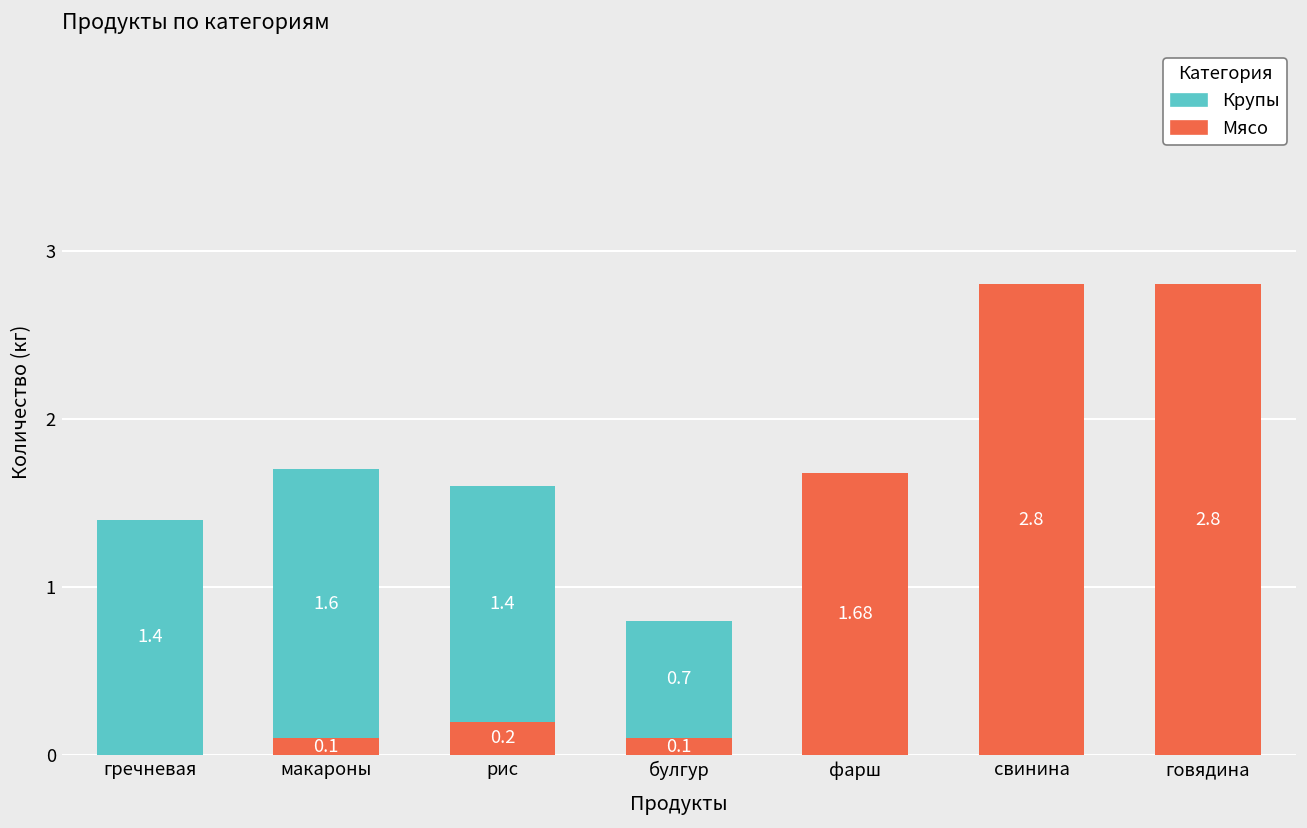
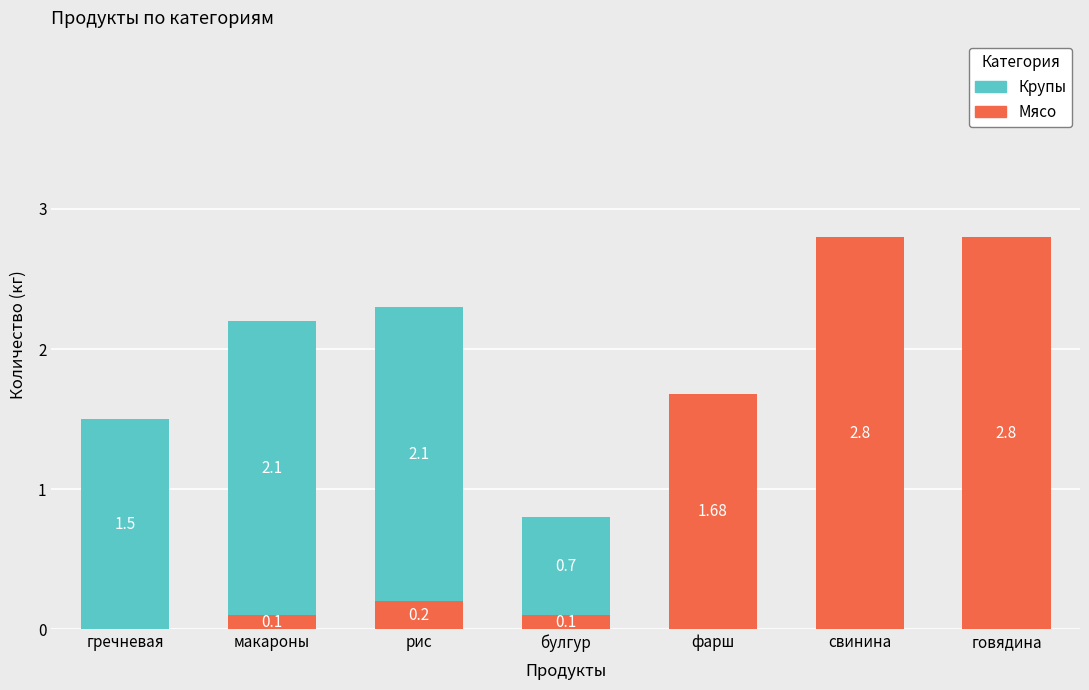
Крупы, гречневая: 1.4 -> 1.5
Крупы, макароны: 1.6 -> 2.1
Крупы, рис: 1.4 -> 2.1
